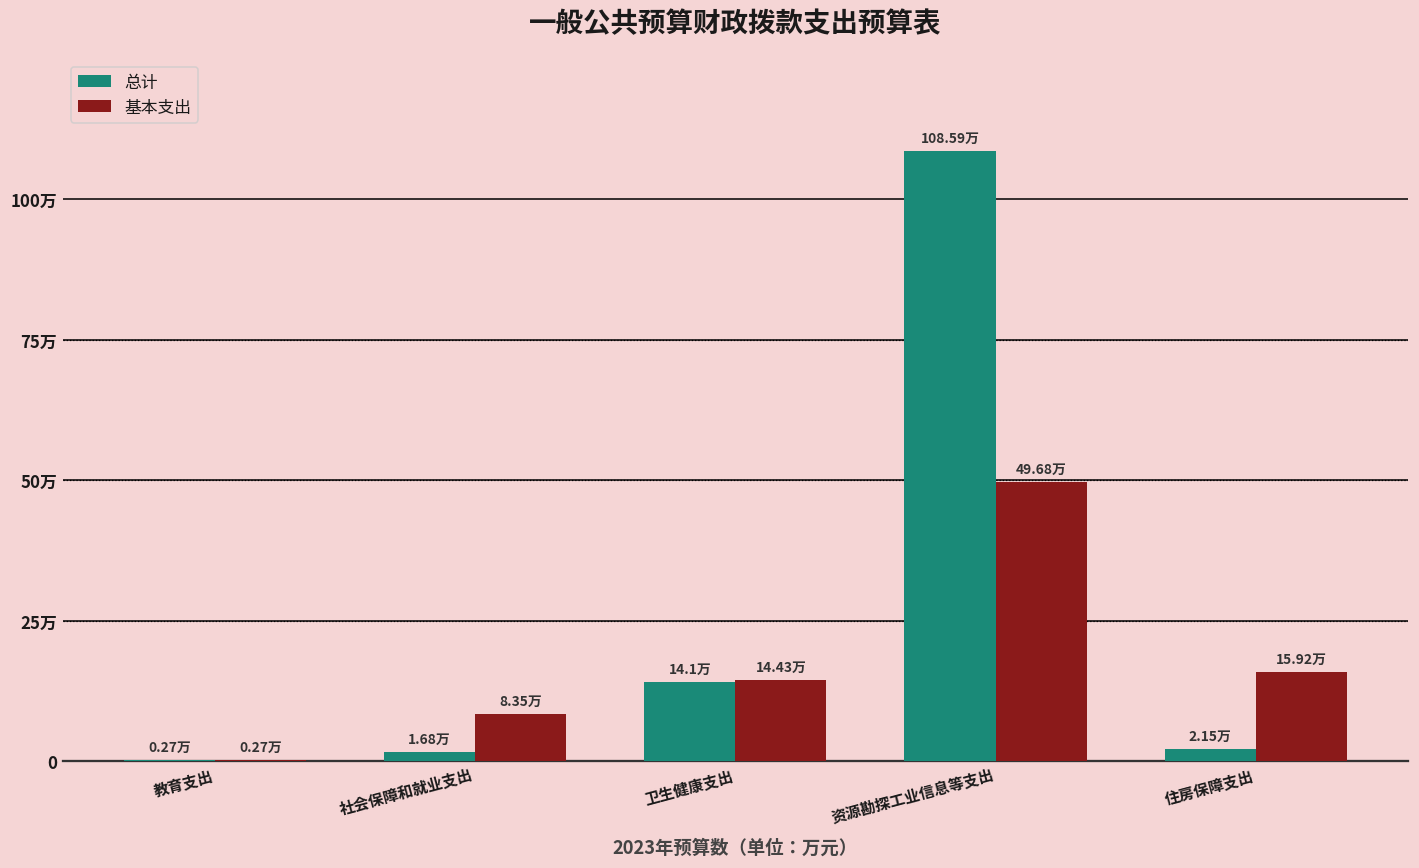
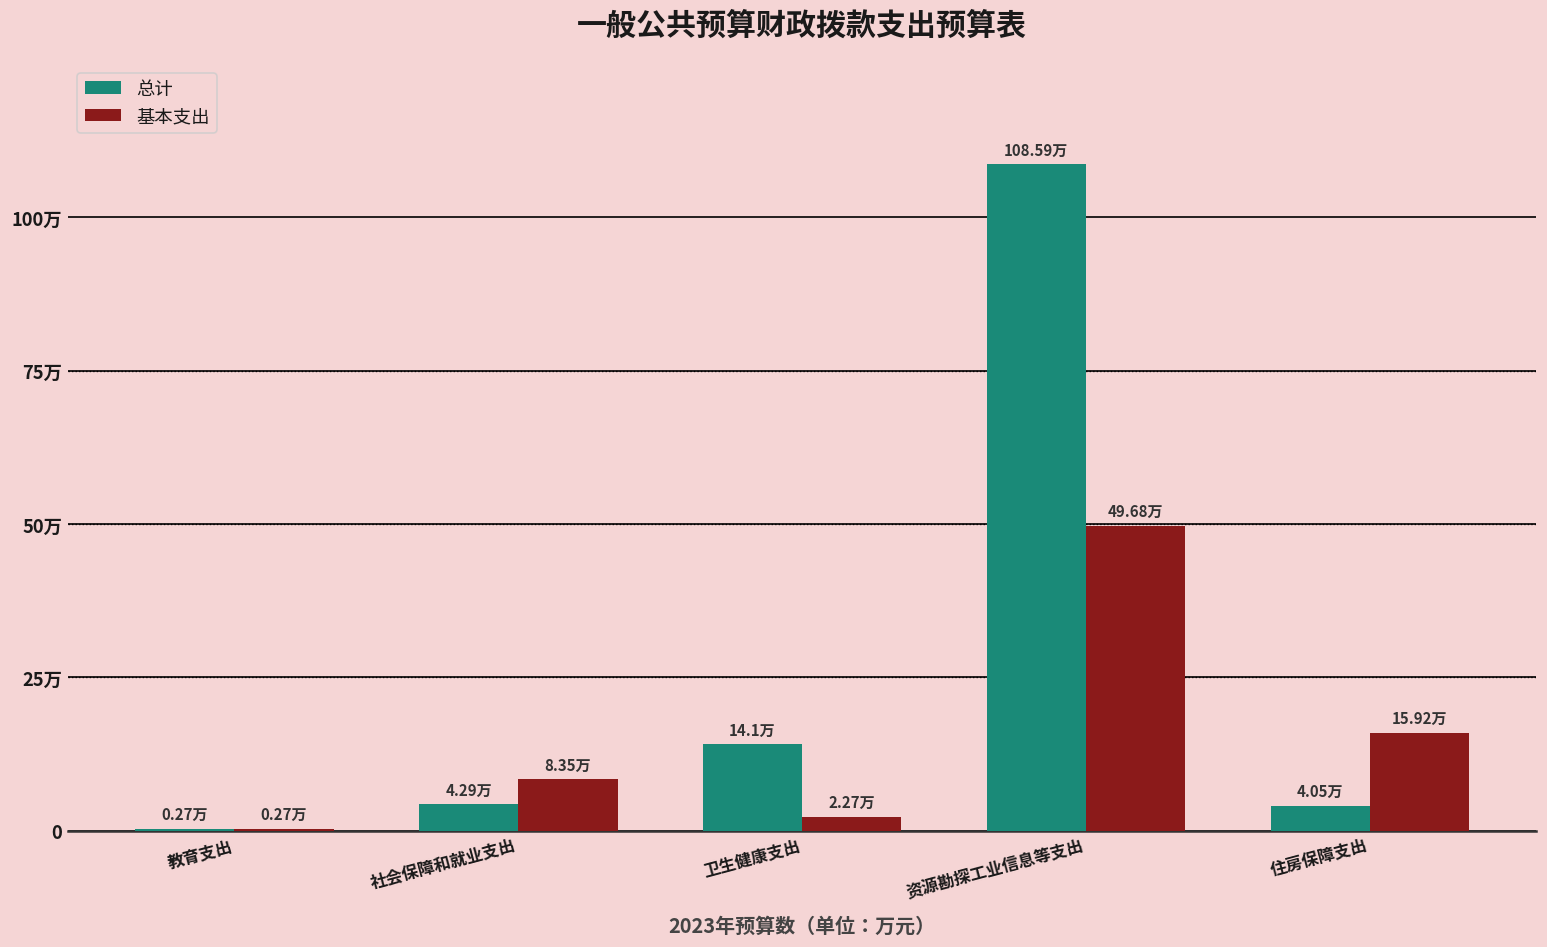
总计, 社会保障和就业支出: 1.68万 -> 4.29万
基本支出, 卫生健康支出: 14.43万 -> 2.27万
总计, 住房保障支出: 2.15万 -> 4.05万
